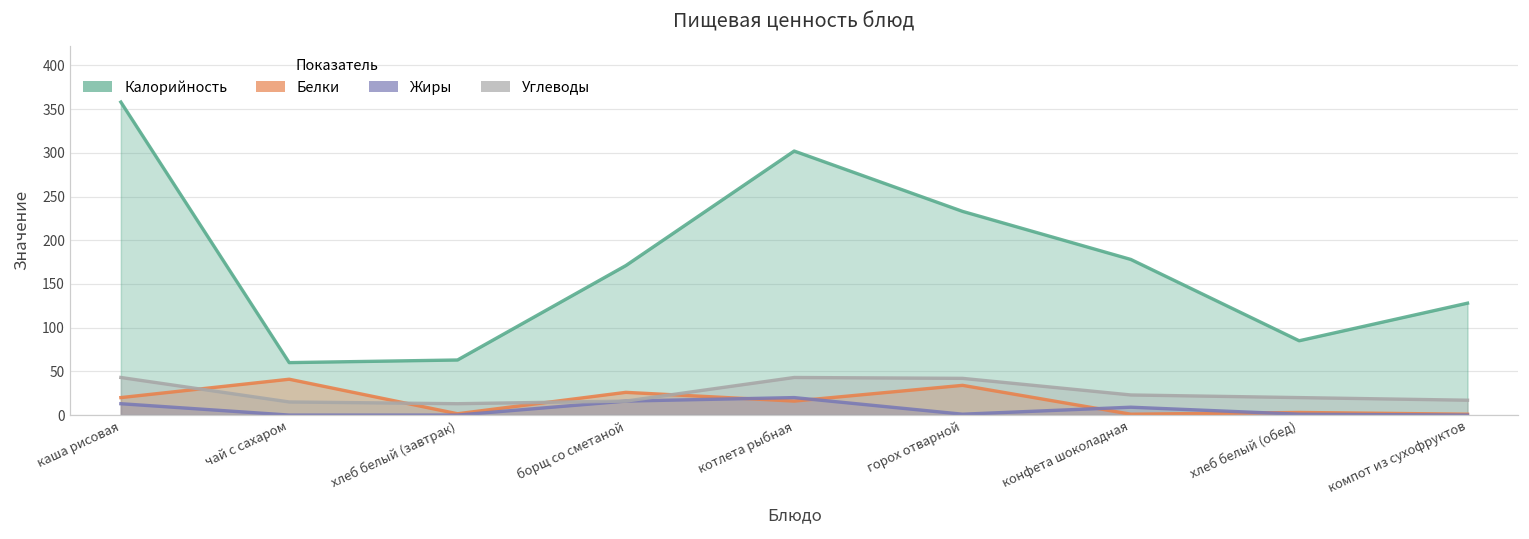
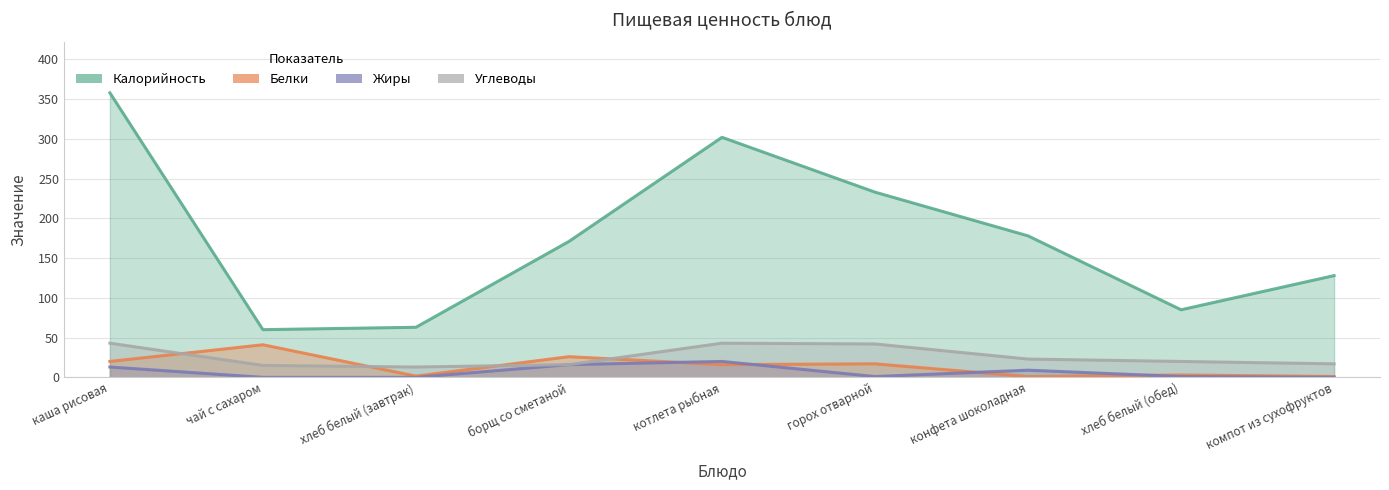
Белки, горох отварной: 30 -> 20
